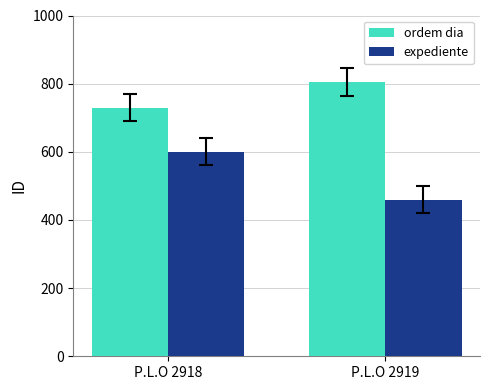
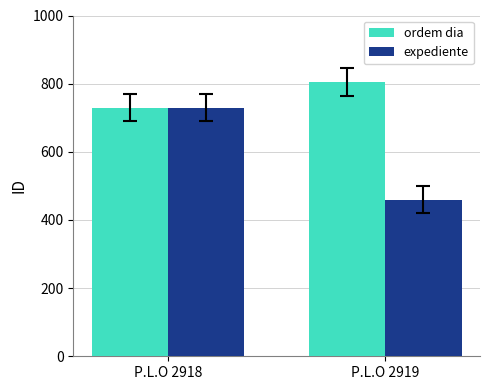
expediente, P.L.O 2918: 600 -> 730
